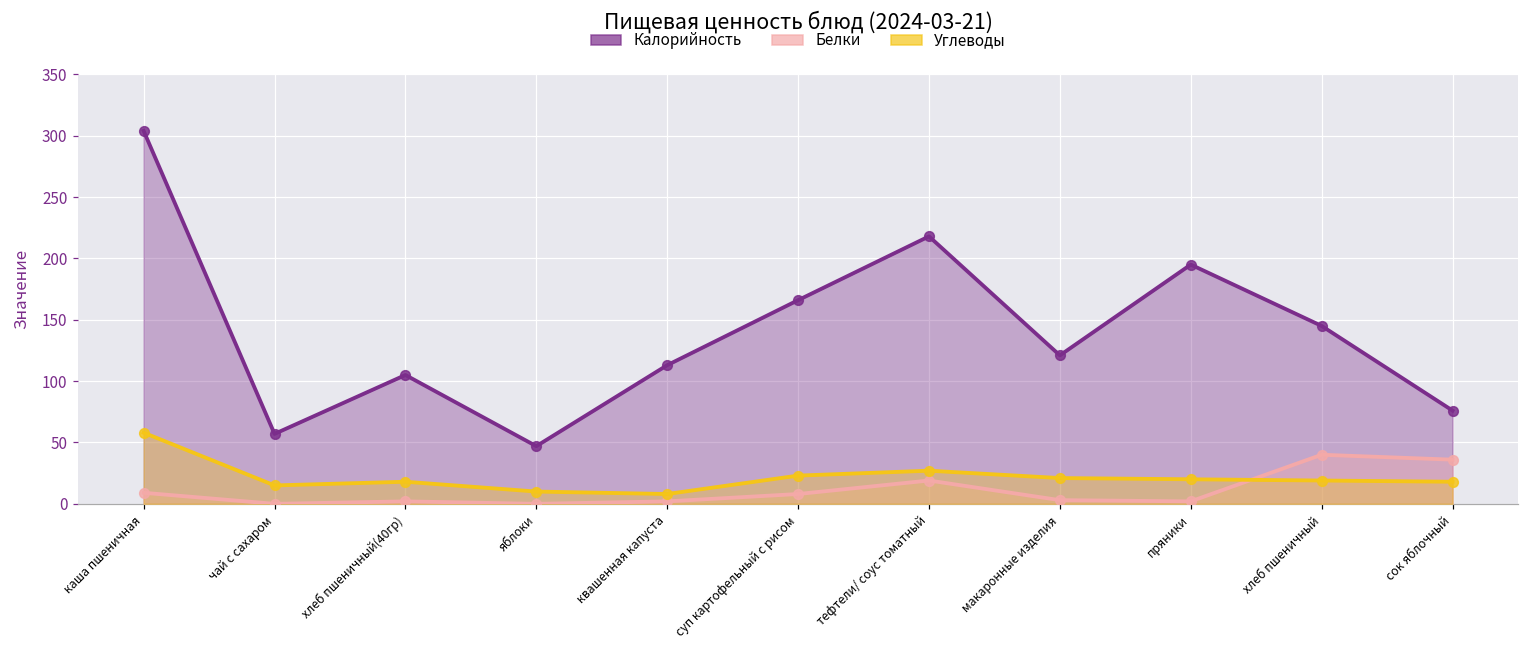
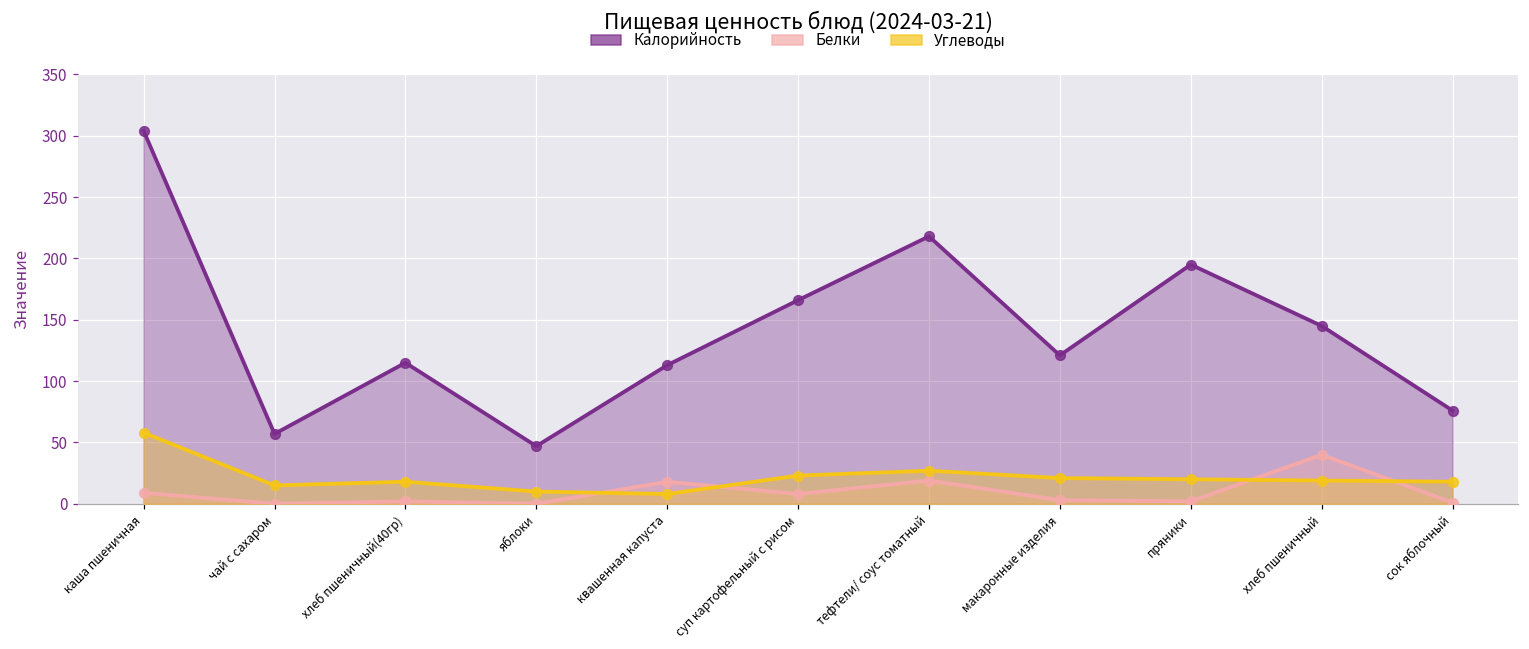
Калорийность, хлеб пшеничный(40гр): 105 -> 115
Белки, квашенная капуста: 2 -> 18
Белки, сок яблочный: 36 -> 1
